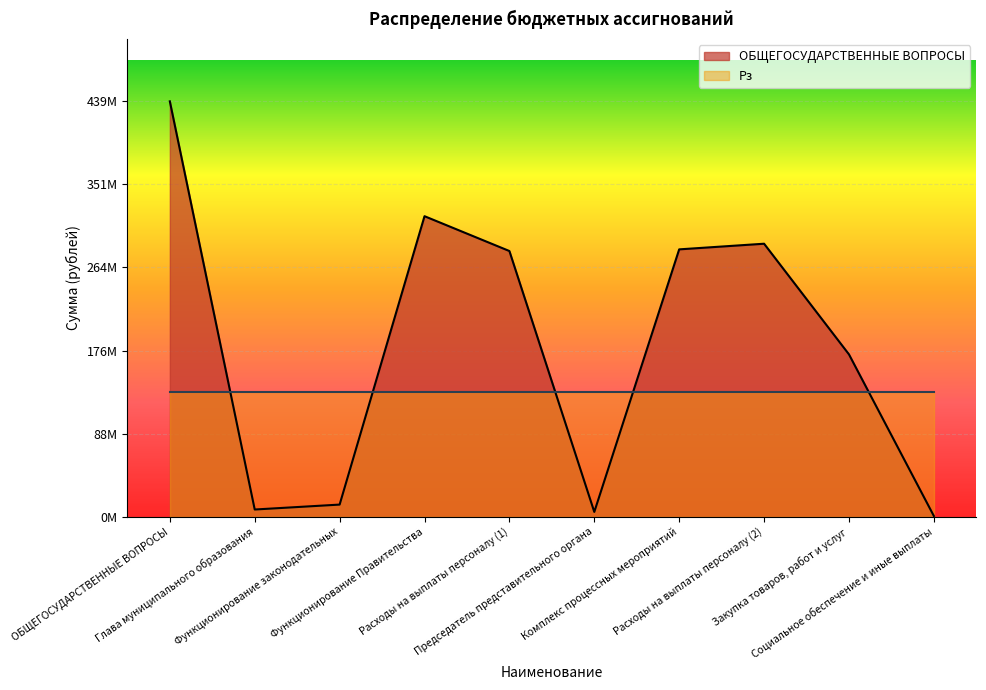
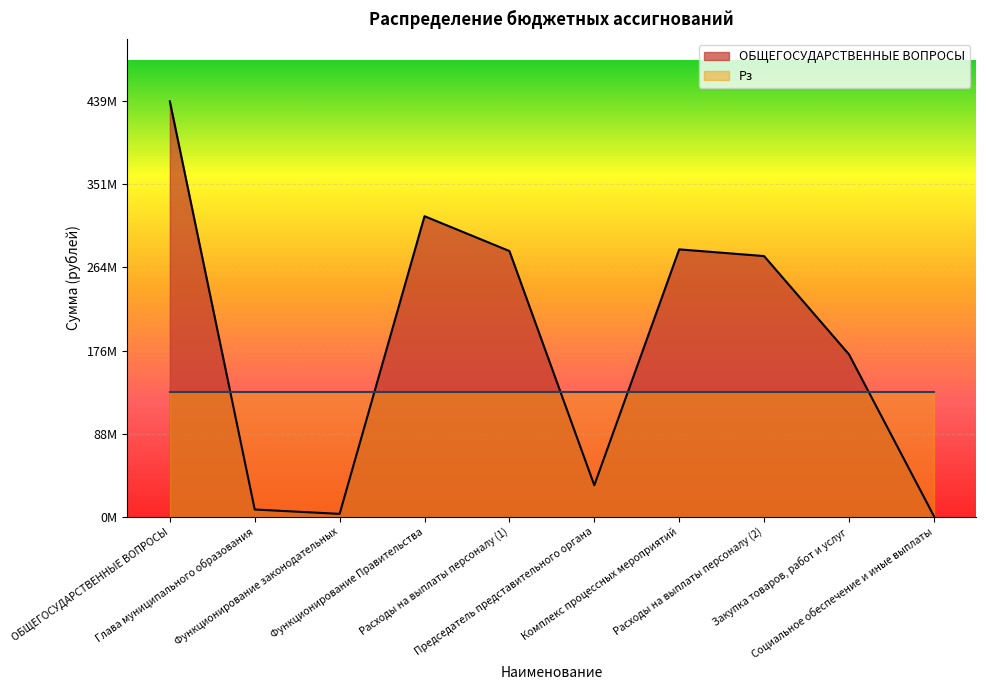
ОБЩЕГОСУДАРСТВЕННЫЕ ВОПРОСЫ, Функционирование законодательных: 10000000 -> 0
ОБЩЕГОСУДАРСТВЕННЫЕ ВОПРОСЫ, Председатель представительного органа: 10000000 -> 30000000
ОБЩЕГОСУДАРСТВЕННЫЕ ВОПРОСЫ, Расходы на выплаты персоналу (2): 290000000 -> 280000000
